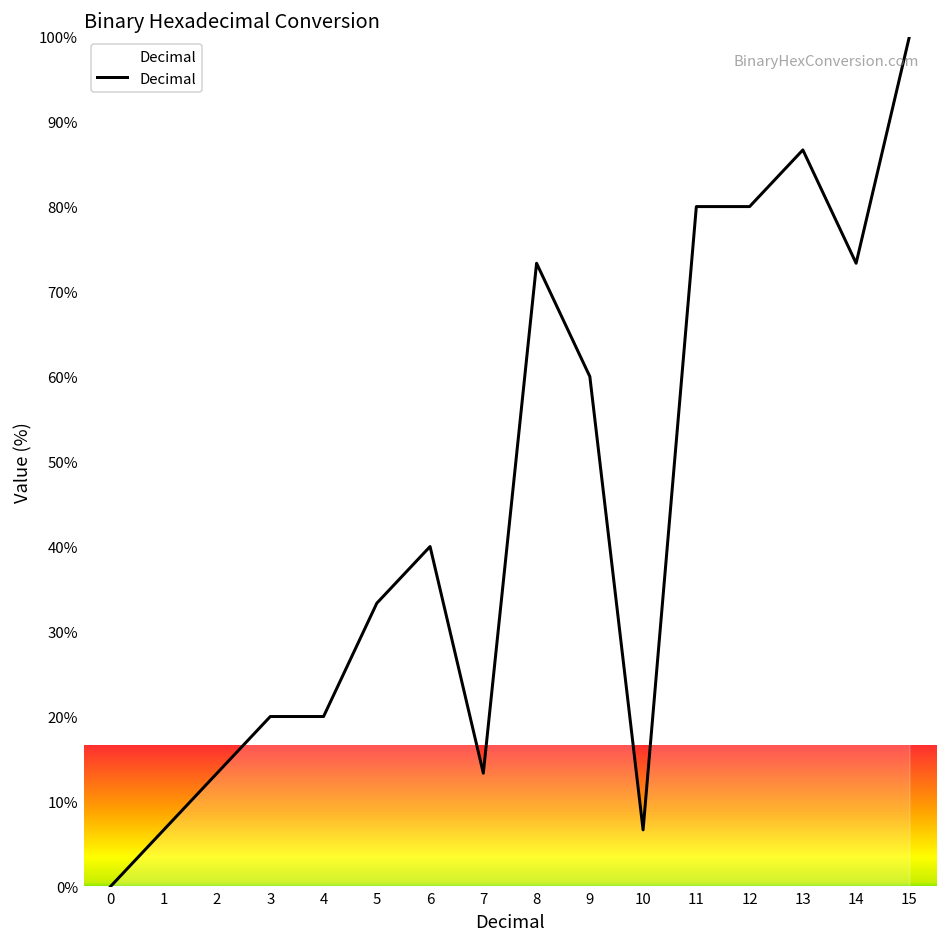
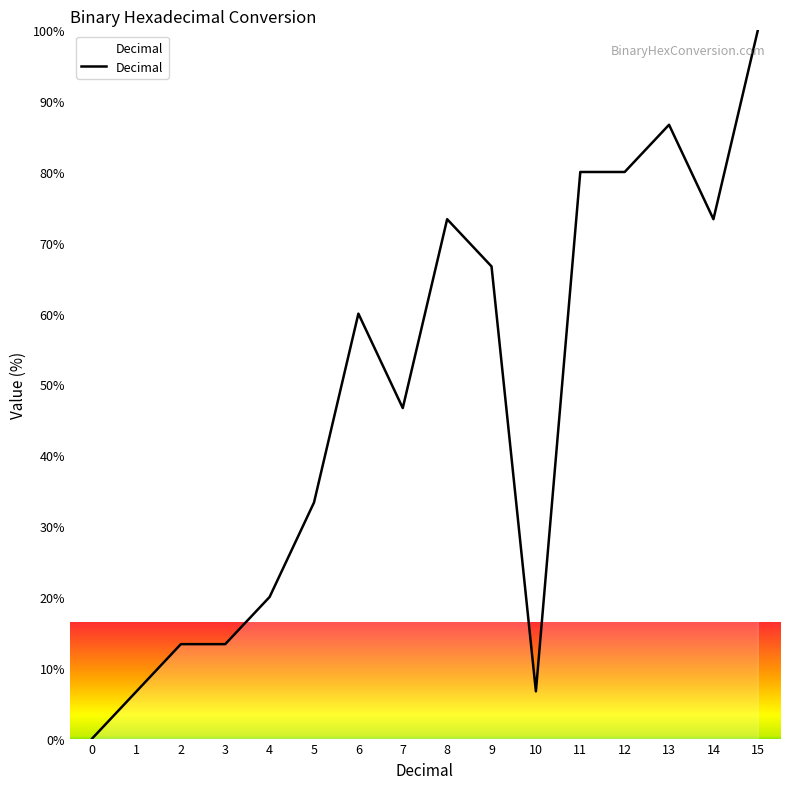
3: 20% -> 13%
6: 40% -> 60%
7: 13% -> 47%
9: 60% -> 67%
